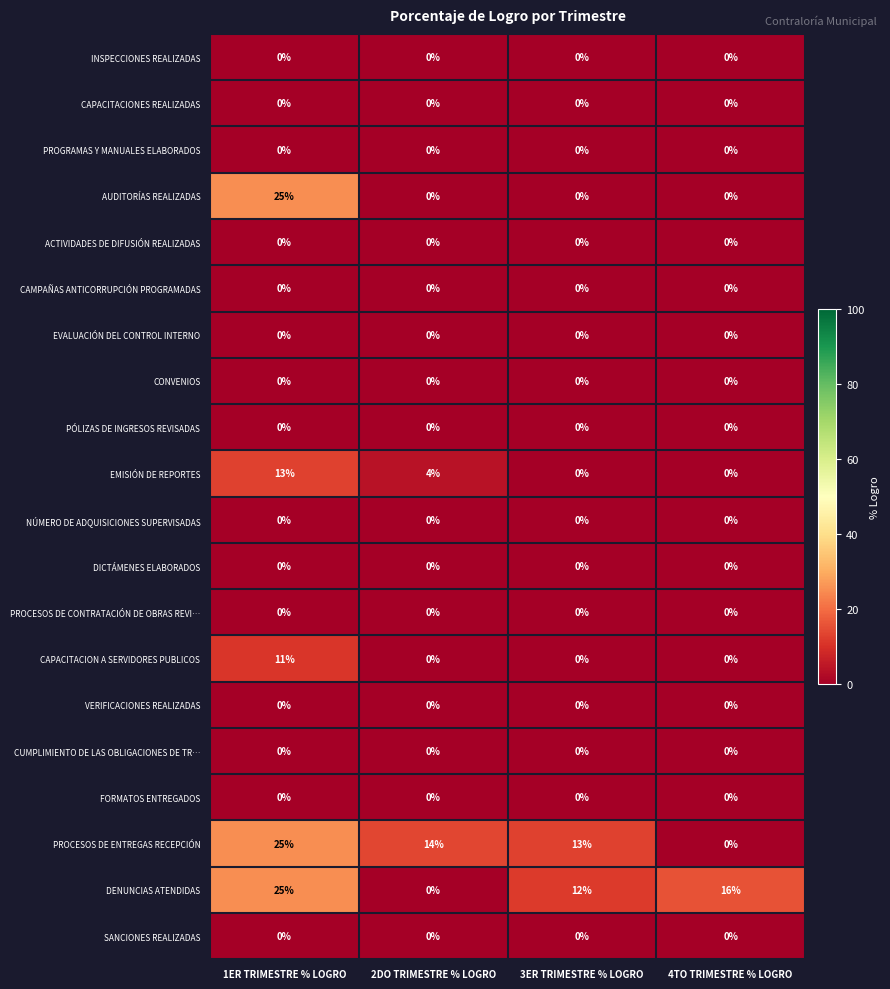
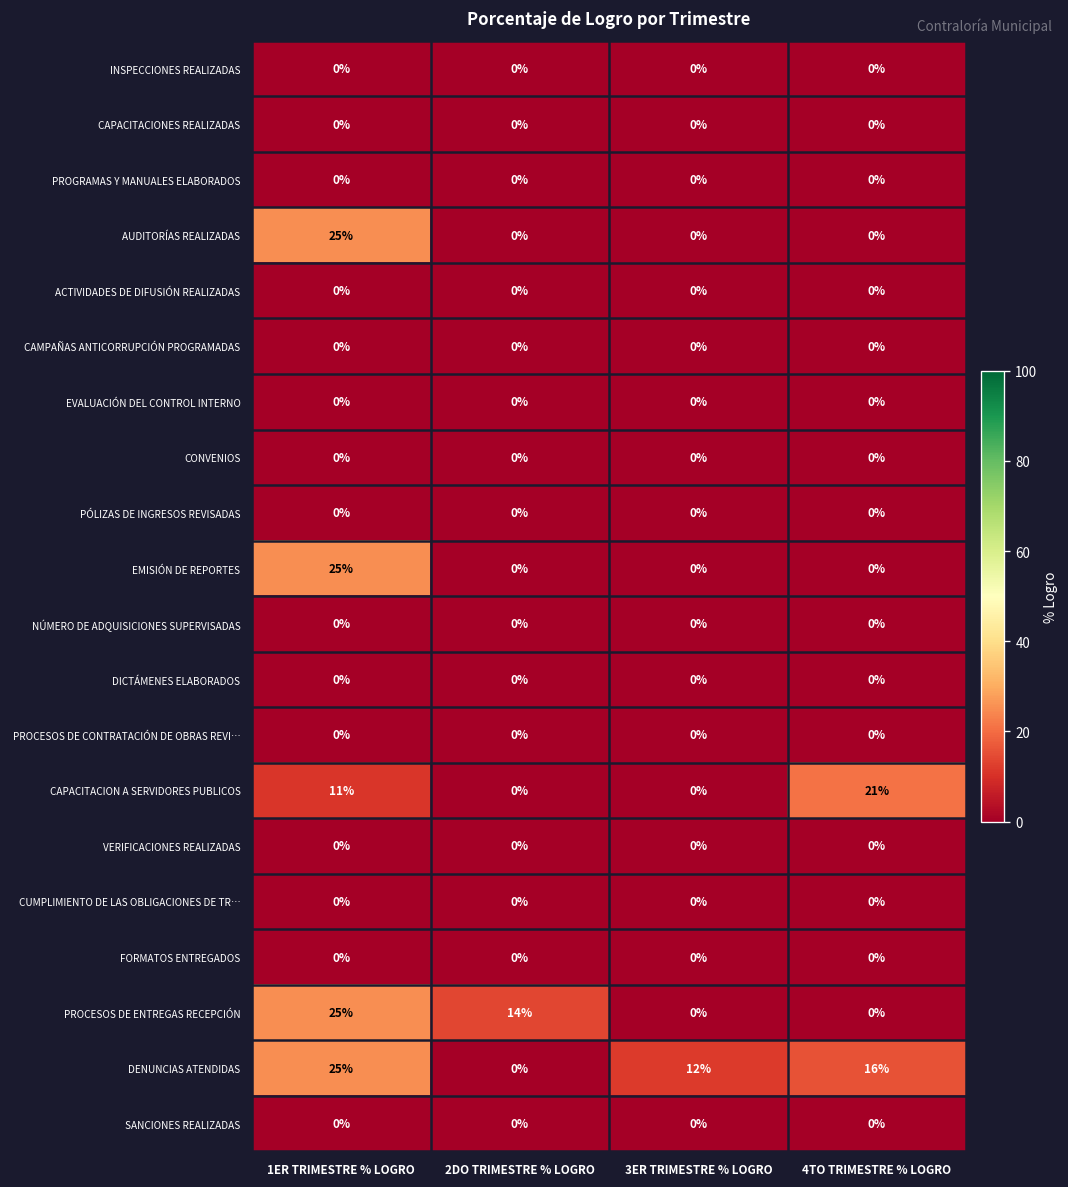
EMISIÓN DE REPORTES, 1ER TRIMESTRE % LOGRO: 13% -> 25%
EMISIÓN DE REPORTES, 2DO TRIMESTRE % LOGRO: 4% -> 0%
CAPACITACION A SERVIDORES PUBLICOS, 4TO TRIMESTRE % LOGRO: 0% -> 21%
PROCESOS DE ENTREGAS RECEPCIÓN, 3ER TRIMESTRE % LOGRO: 13% -> 0%
